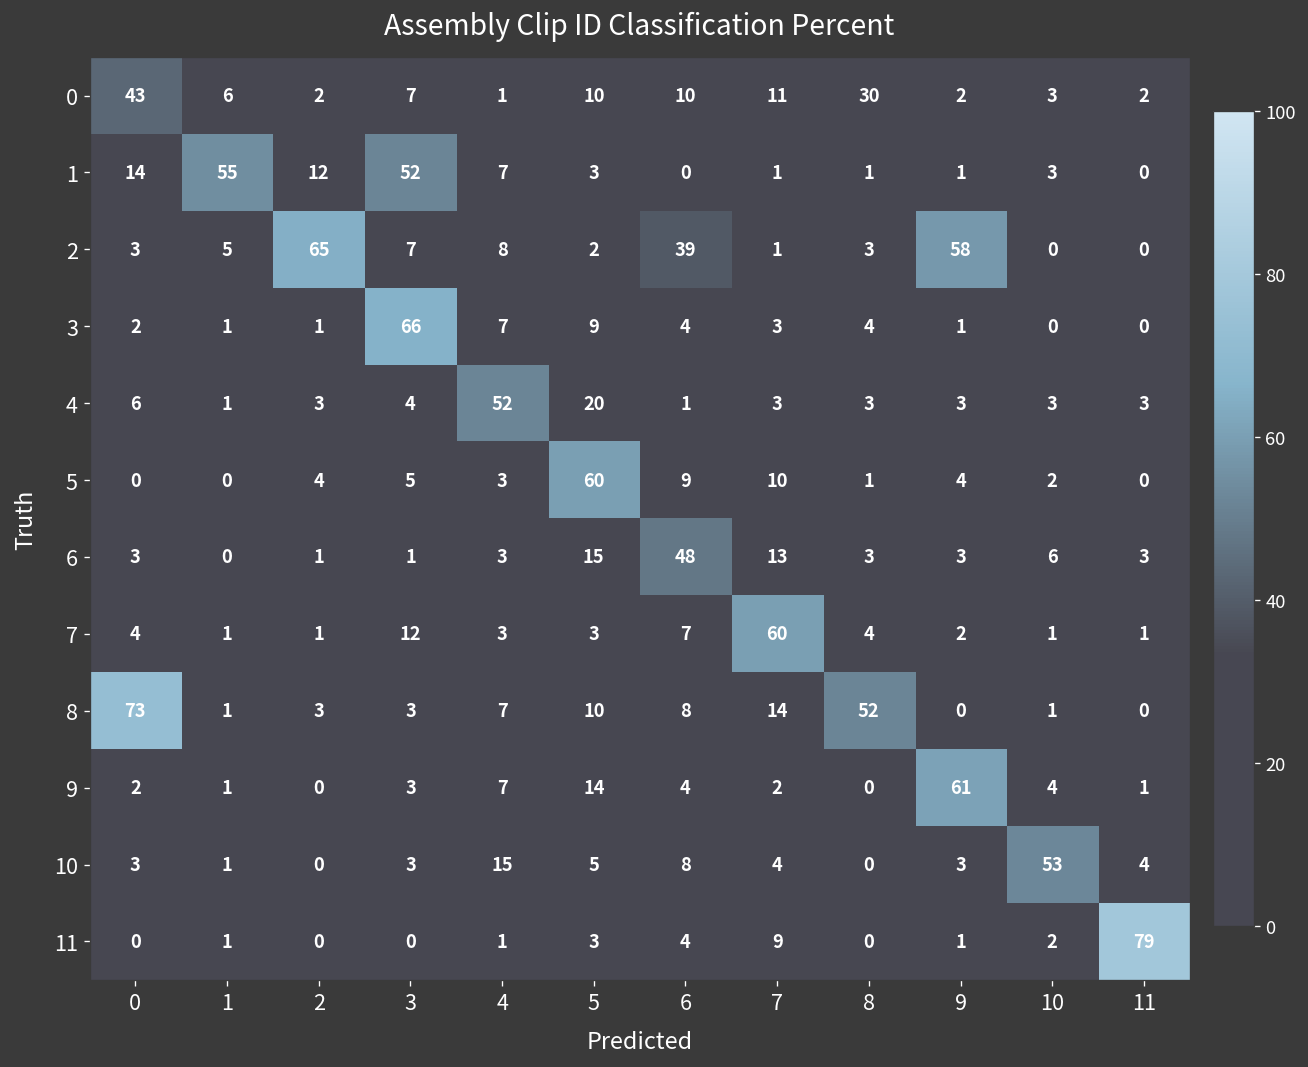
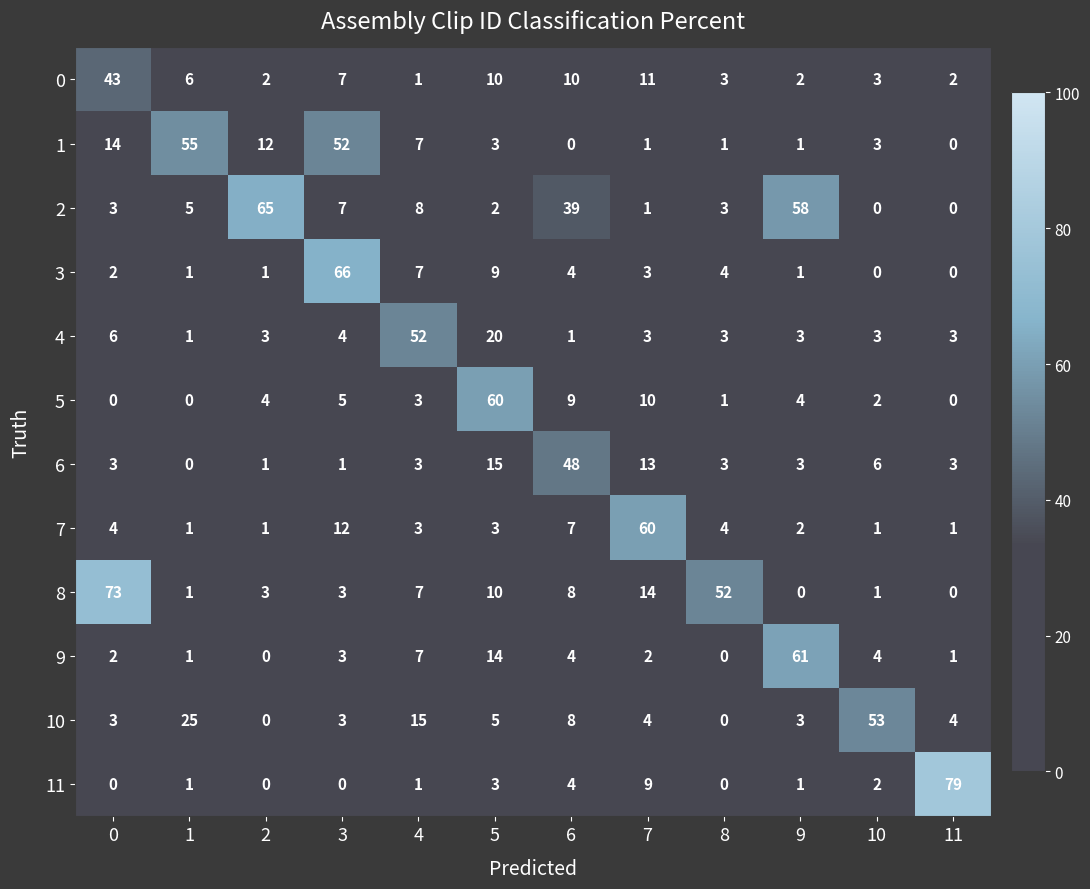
0, 8: 30 -> 3
10, 1: 1 -> 25
